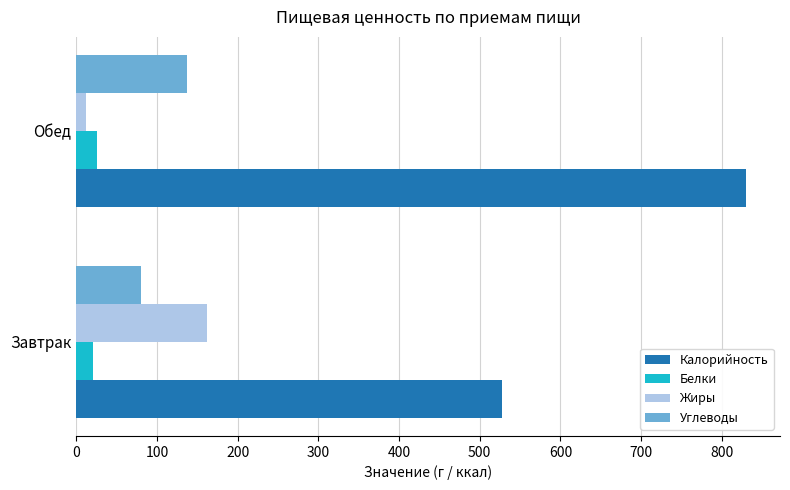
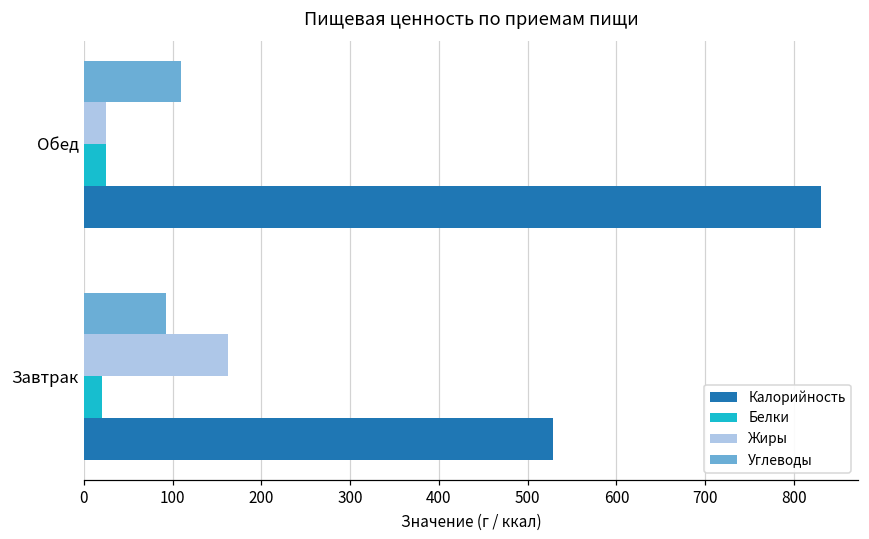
Углеводы, Обед: 140 -> 110
Жиры, Обед: 10 -> 30
Углеводы, Завтрак: 80 -> 90
